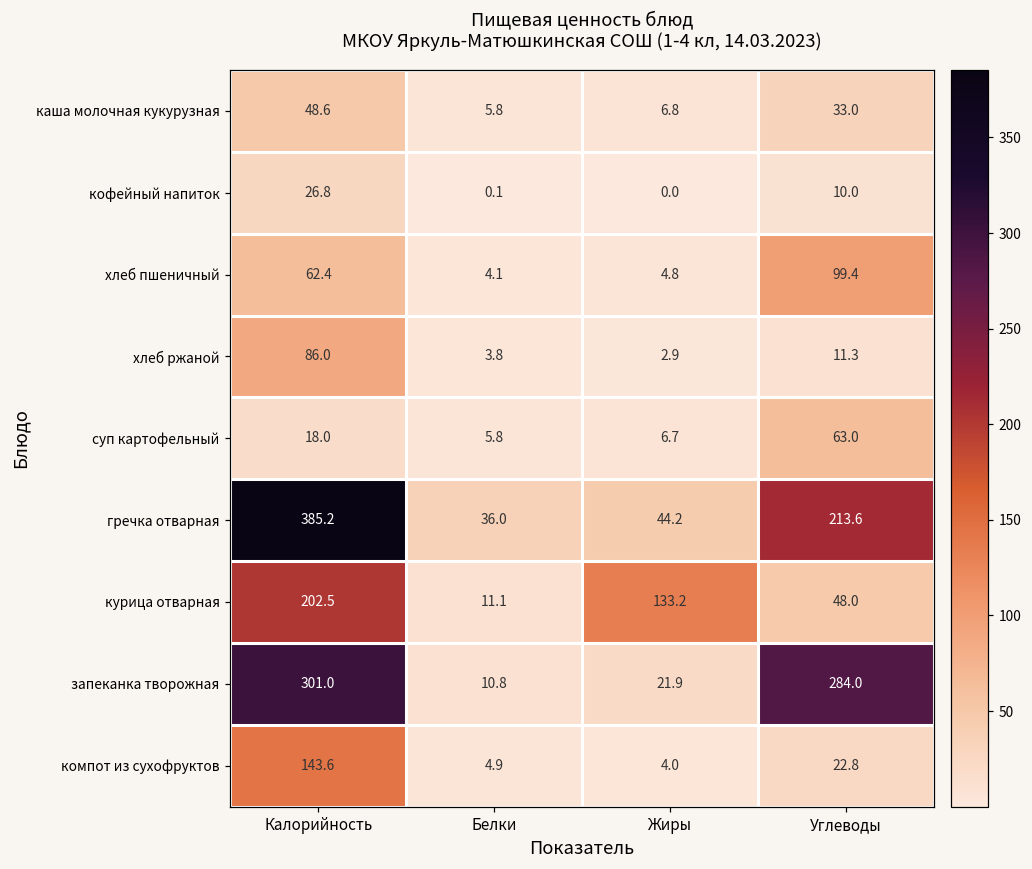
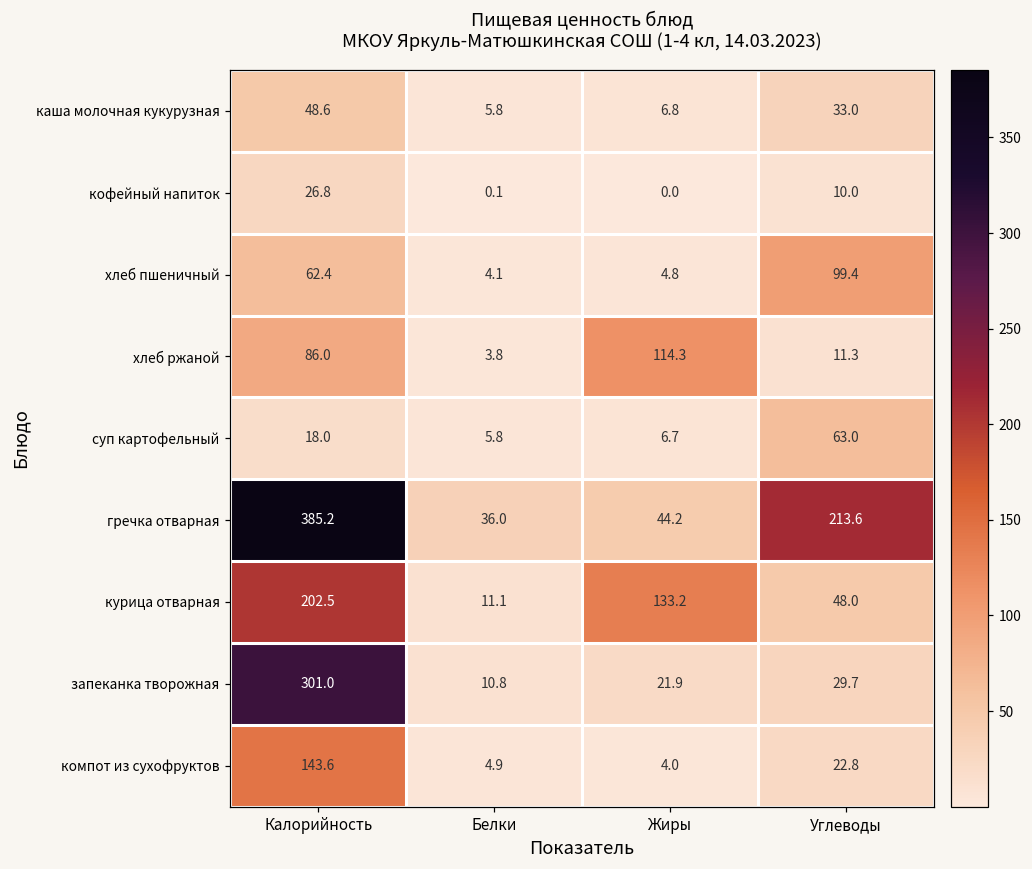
хлеб ржаной, Жиры: 2.9 -> 114.3
запеканка творожная, Углеводы: 284.0 -> 29.7
